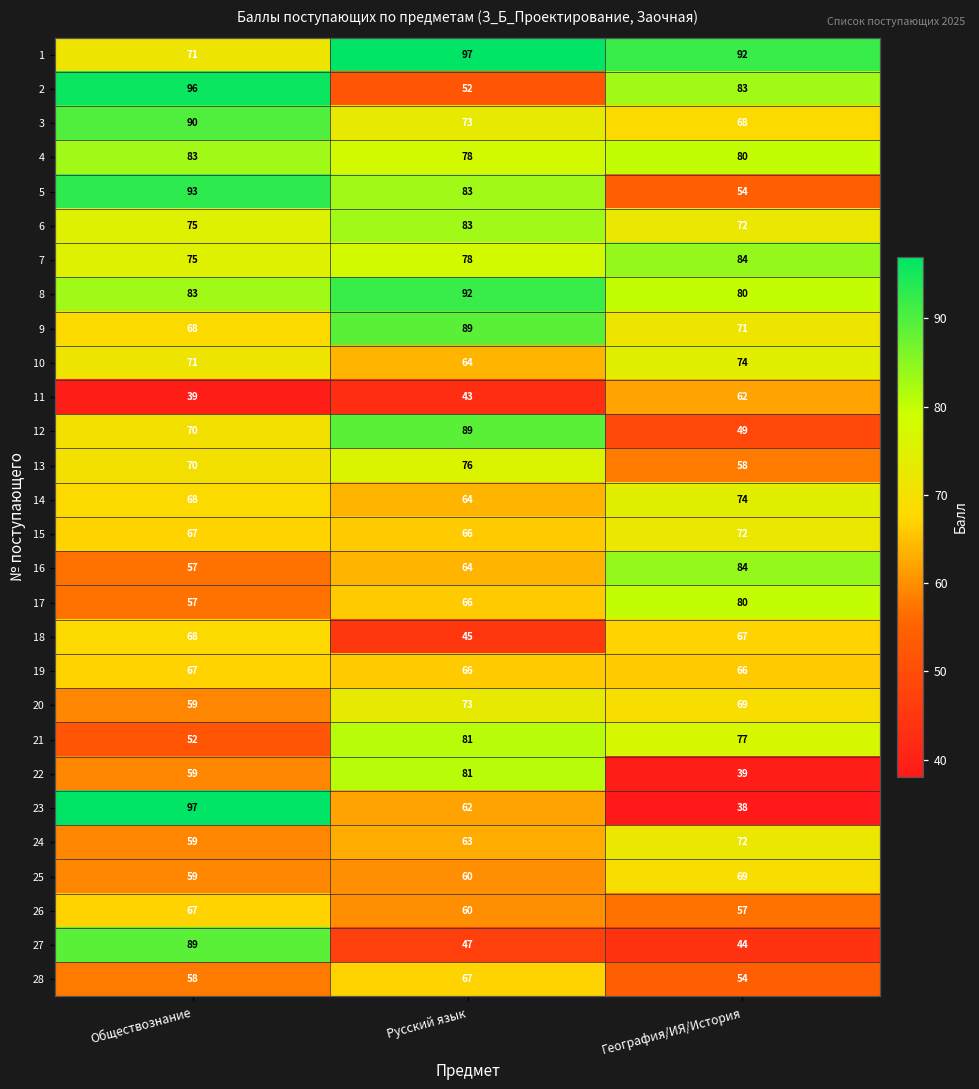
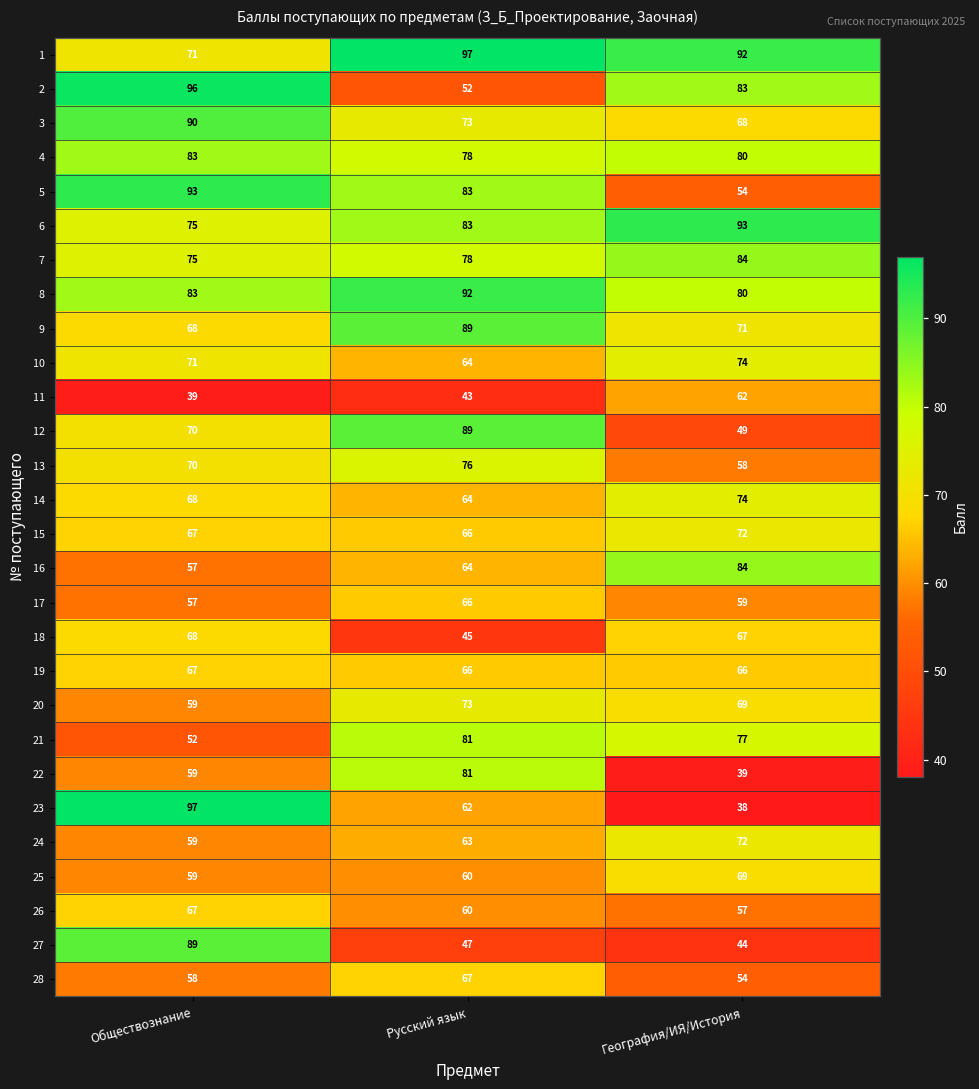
6, География/ИЯ/История: 72 -> 93
17, География/ИЯ/История: 80 -> 59
